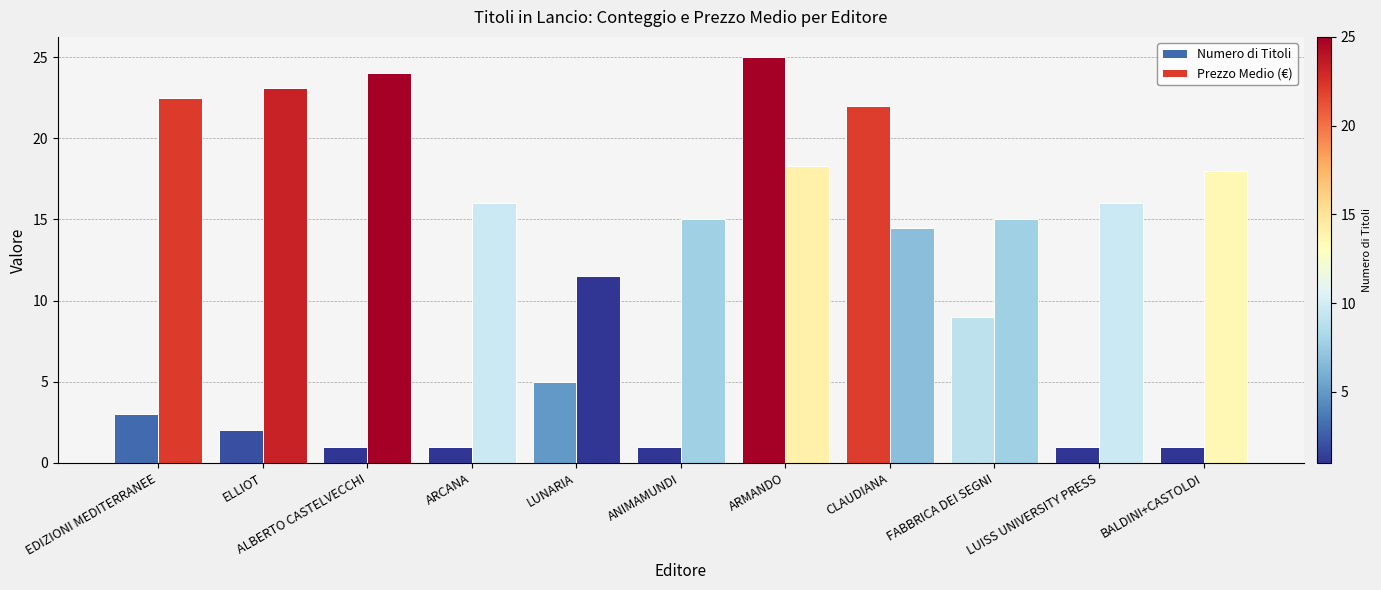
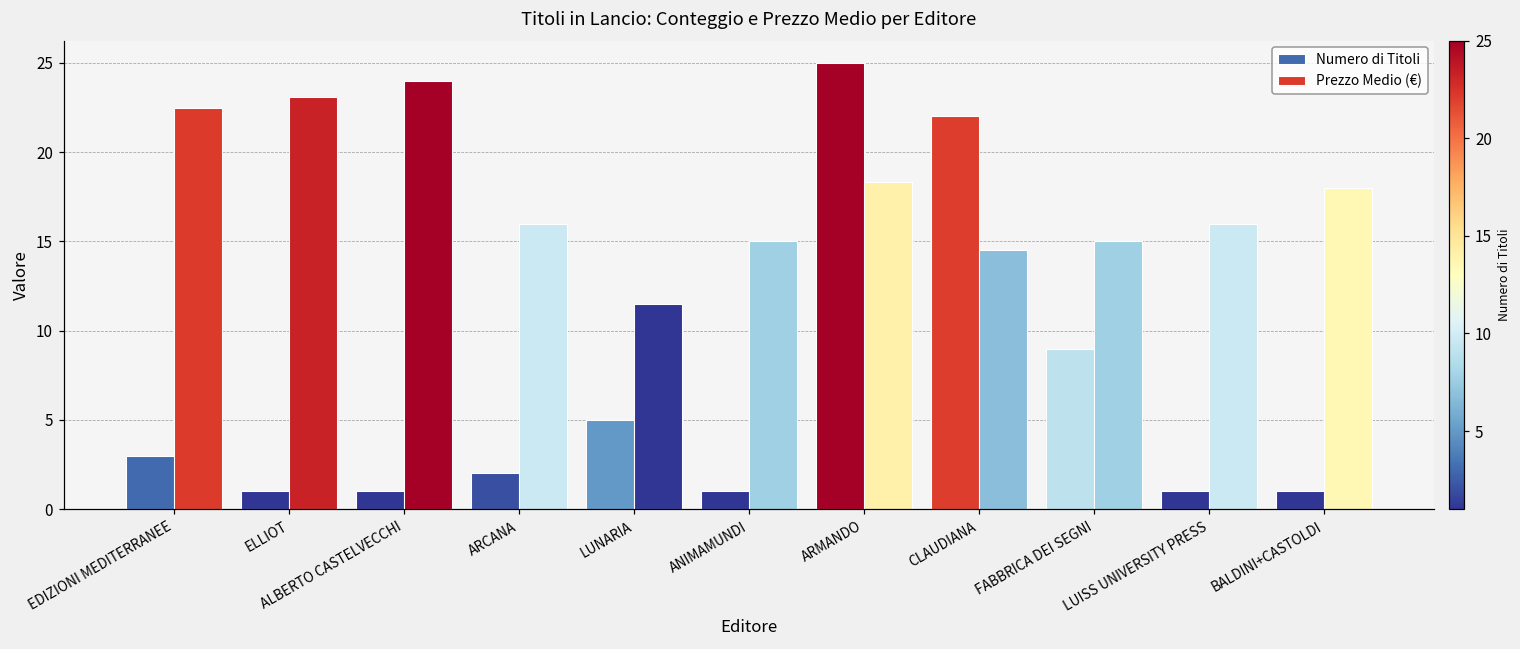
Numero di Titoli, ELLIOT: 2 -> 1
Numero di Titoli, ARCANA: 1 -> 2
